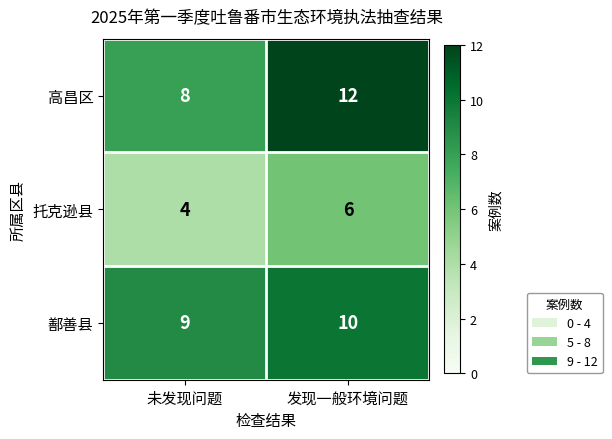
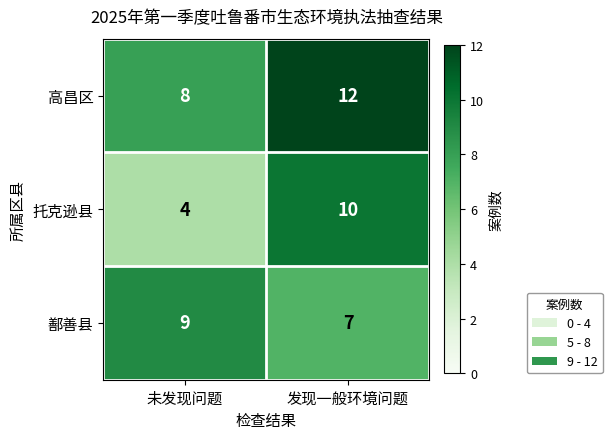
托克逊县, 发现一般环境问题: 6 -> 10
鄯善县, 发现一般环境问题: 10 -> 7
